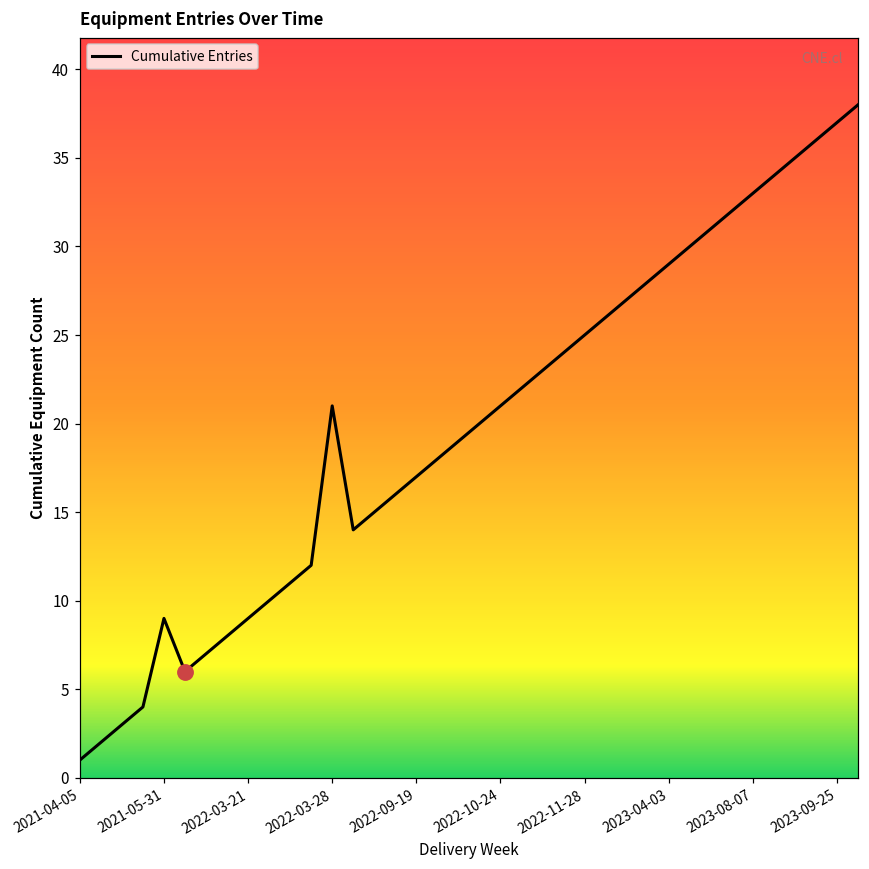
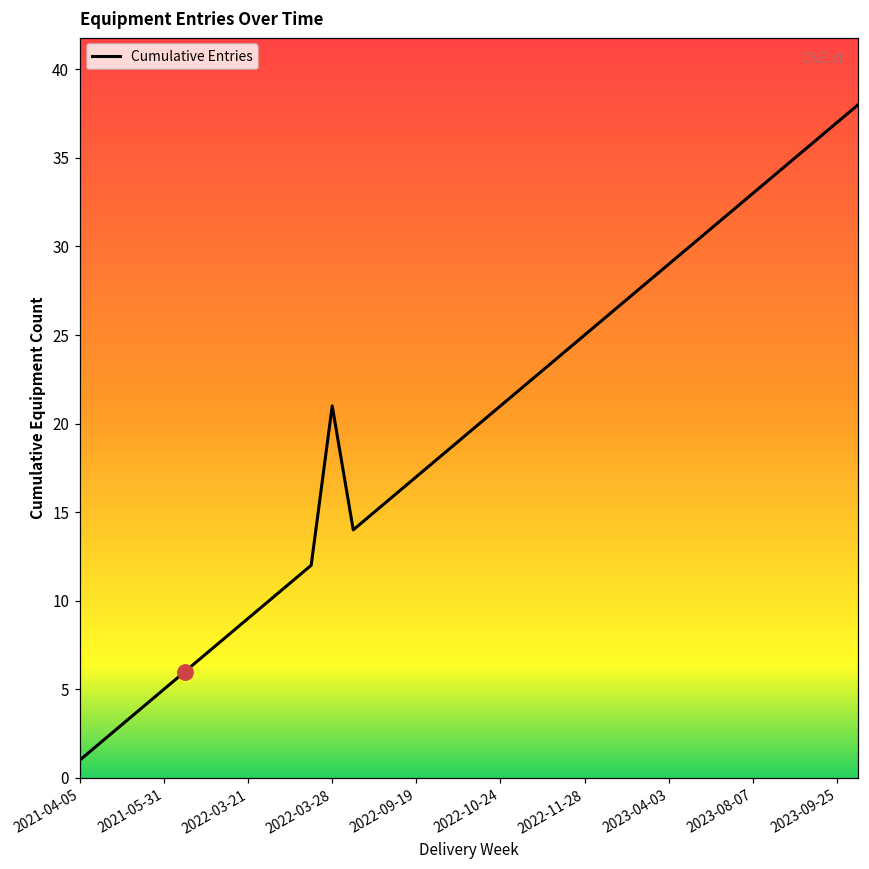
Cumulative Entries, 2021-05-31: 9 -> 5
